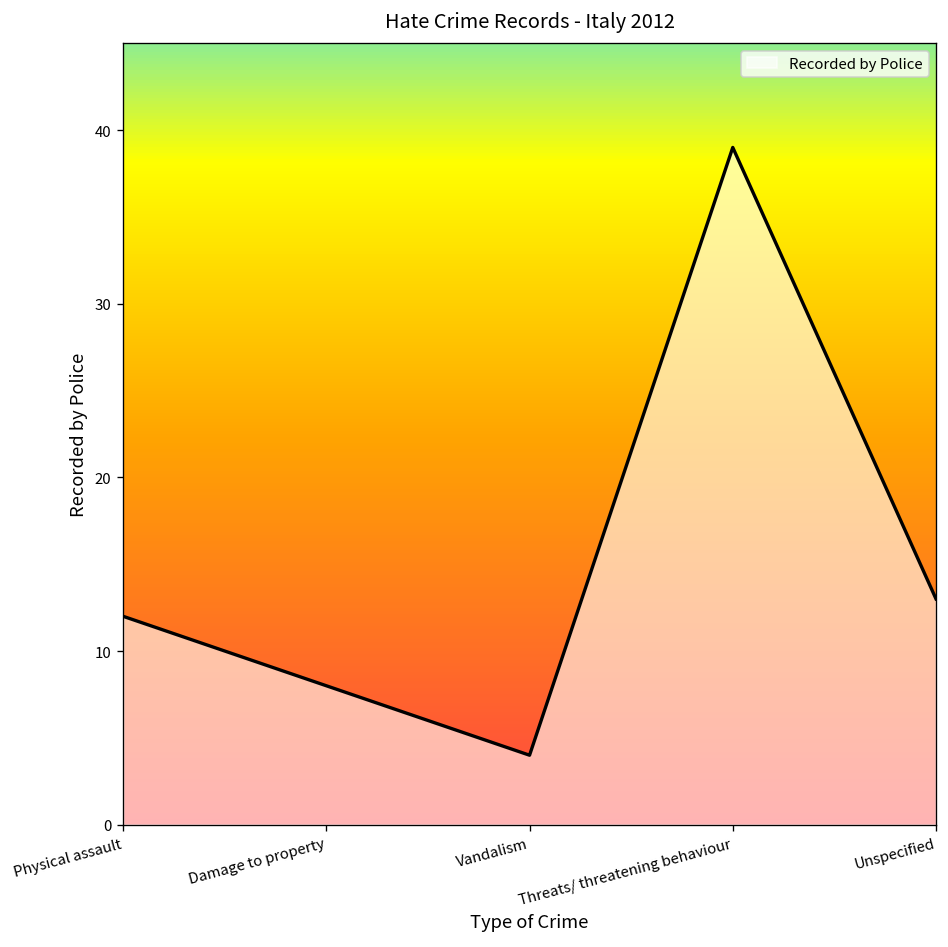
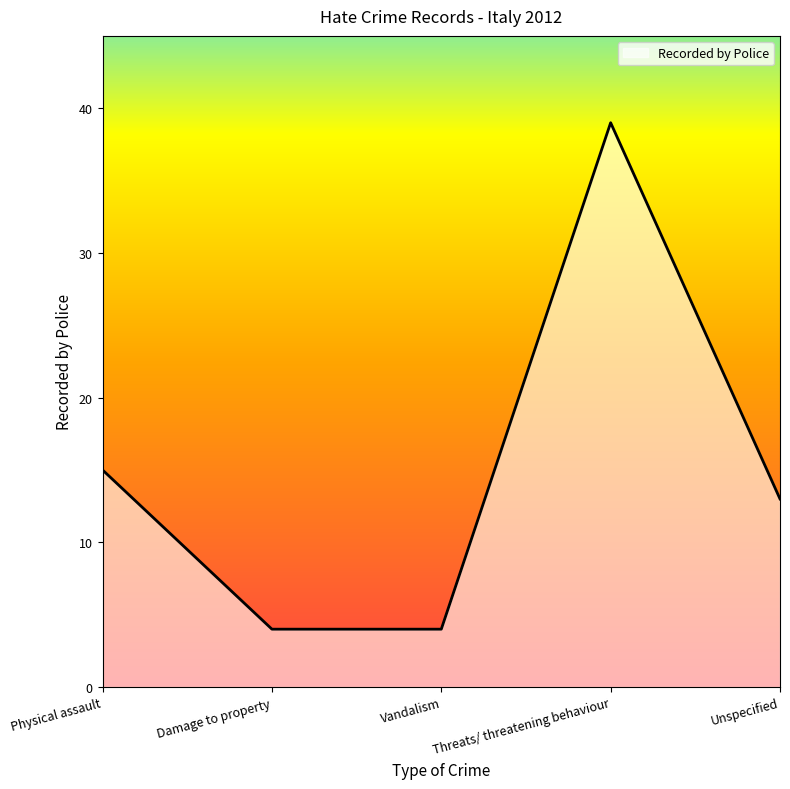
Physical assault: 12 -> 15
Damage to property: 8 -> 4
